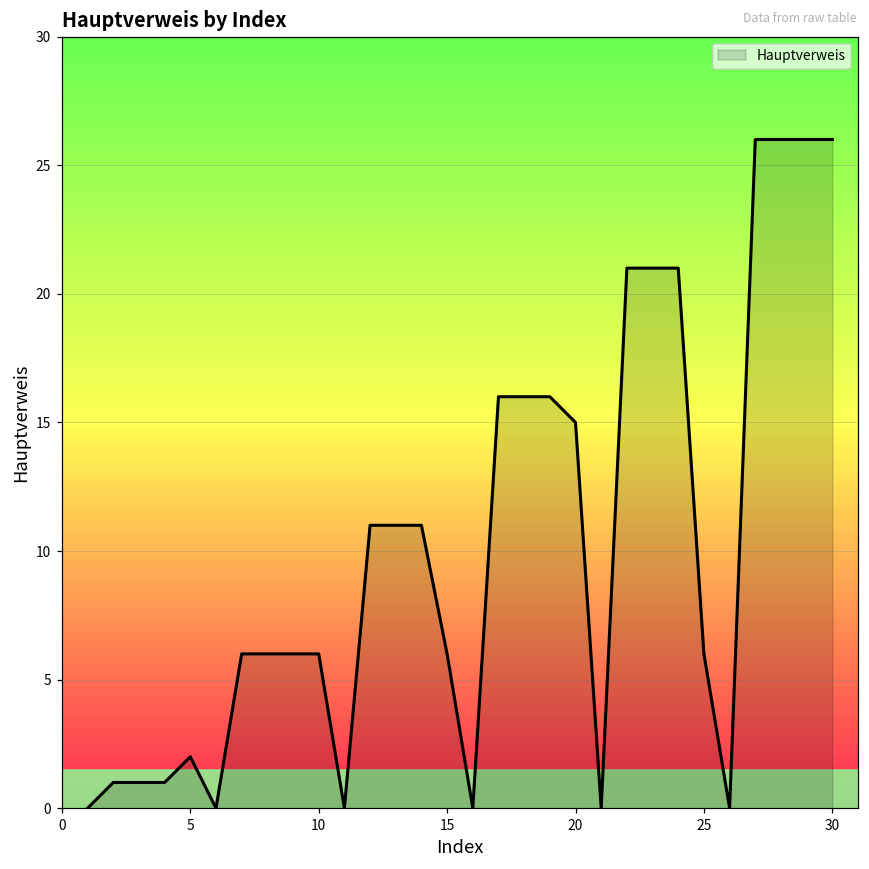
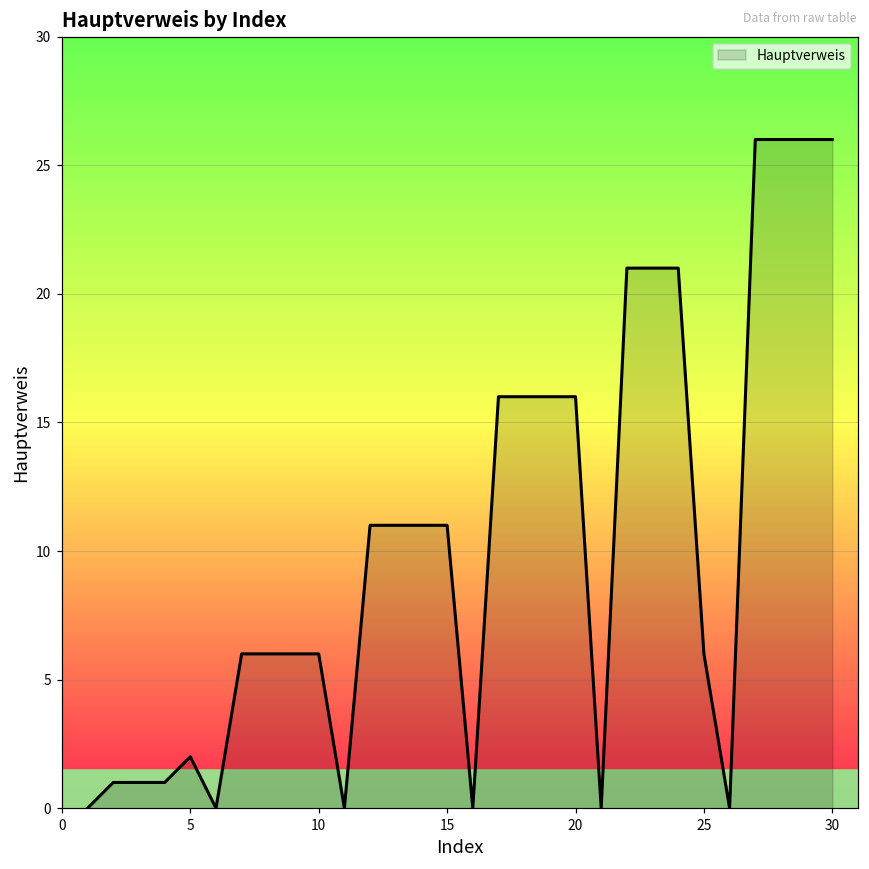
15: 6 -> 11
20: 15 -> 16
